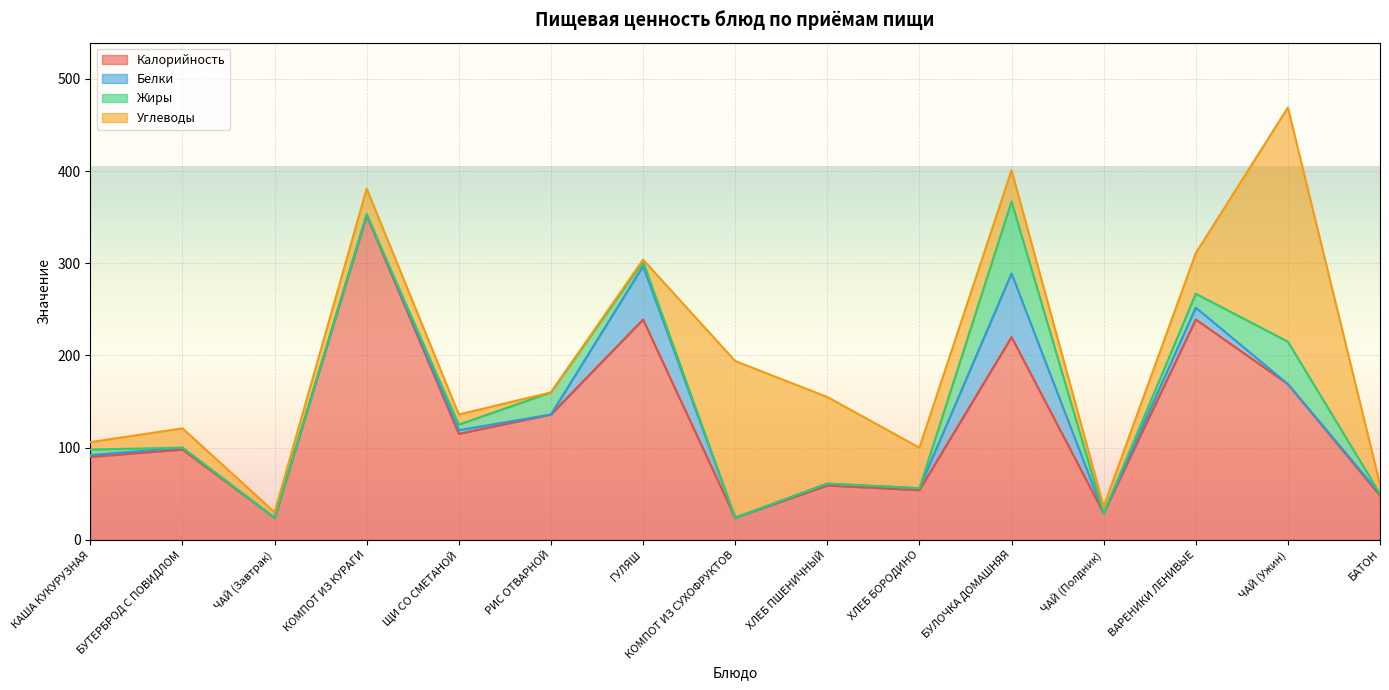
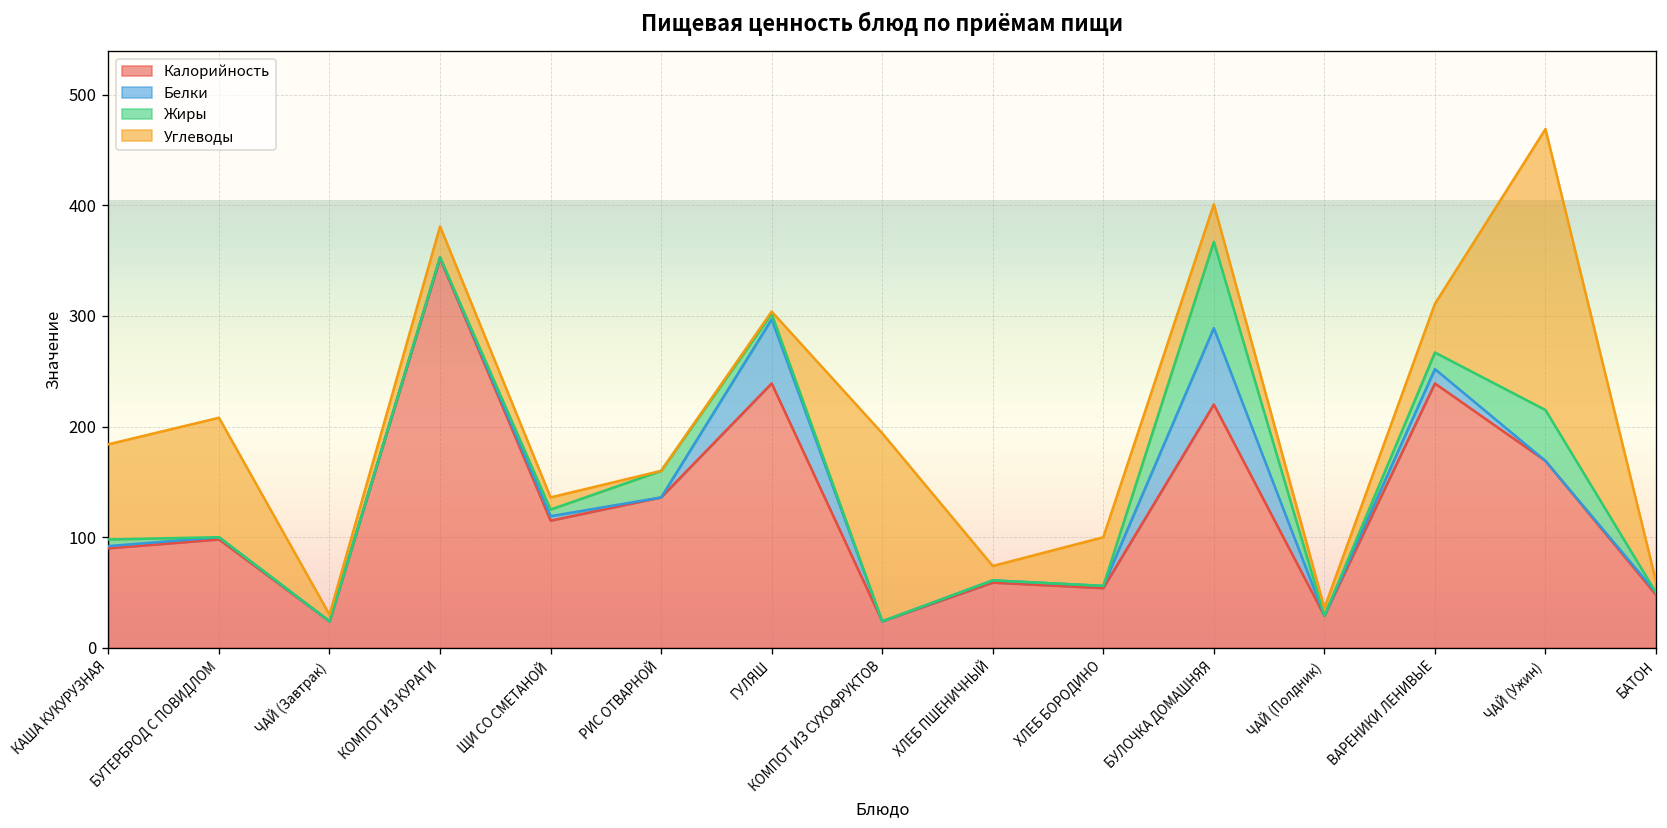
Углеводы, КАША КУКУРУЗНАЯ: 10 -> 90
Углеводы, БУТЕРБРОД С ПОВИДЛОМ: 20 -> 110
Углеводы, ХЛЕБ ПШЕНИЧНЫЙ: 90 -> 10
